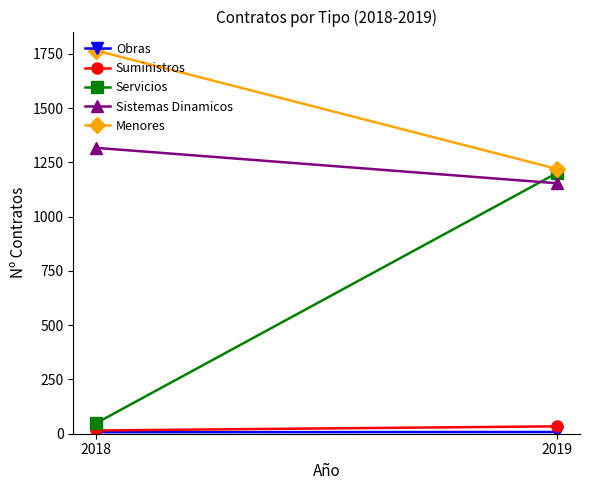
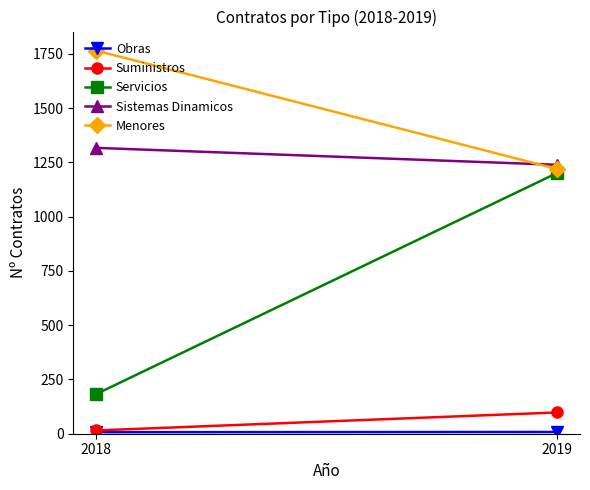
Servicios, 2018: 50 -> 180
Suministros, 2019: 30 -> 100
Sistemas Dinamicos, 2019: 1150 -> 1240
